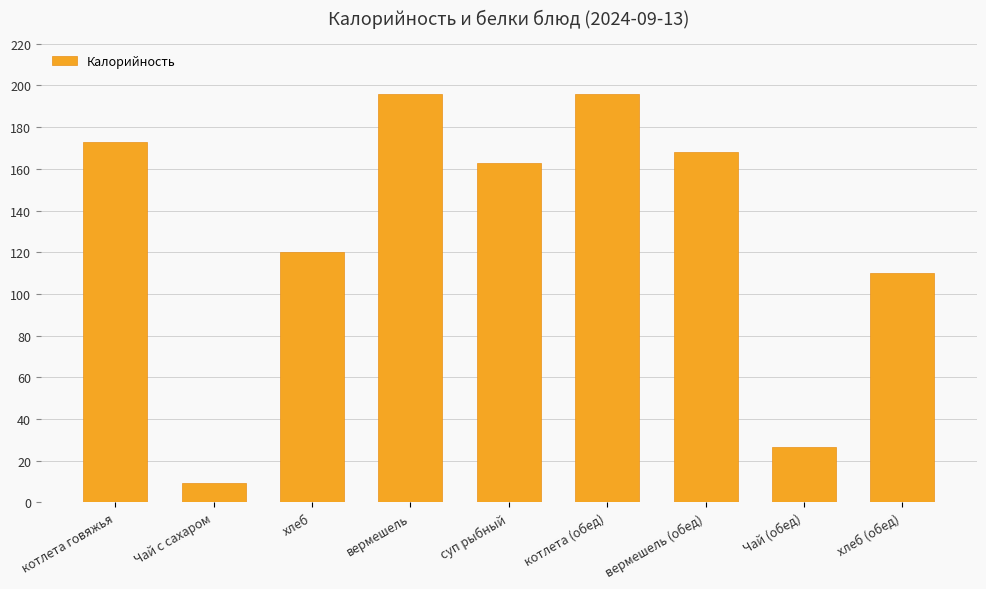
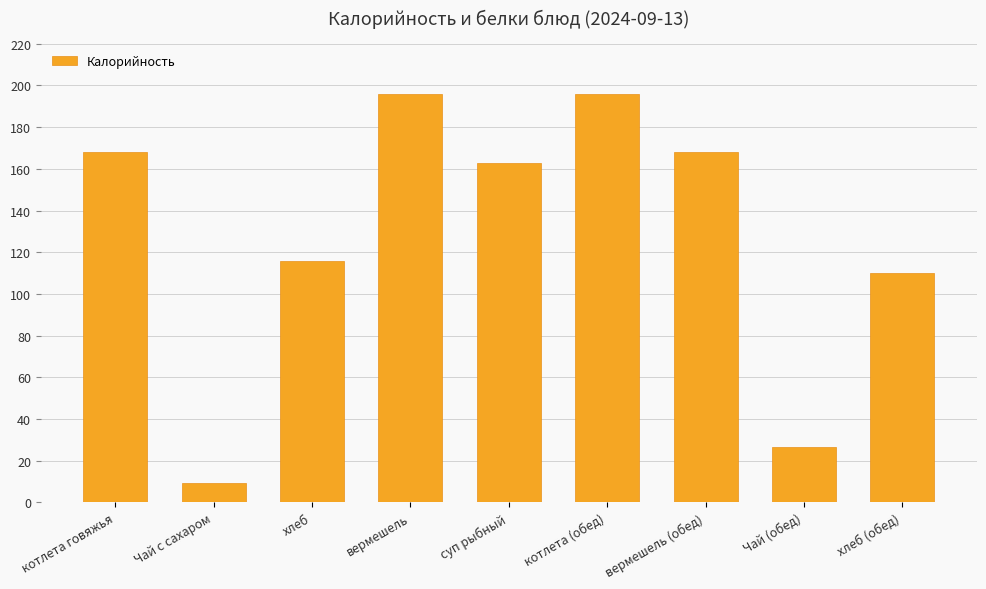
котлета говяжья: 173 -> 168
хлеб: 120 -> 116
